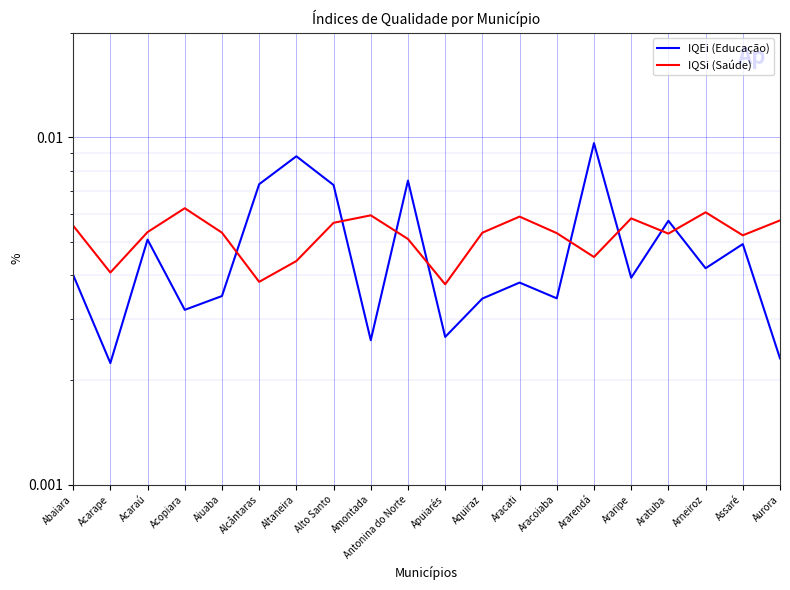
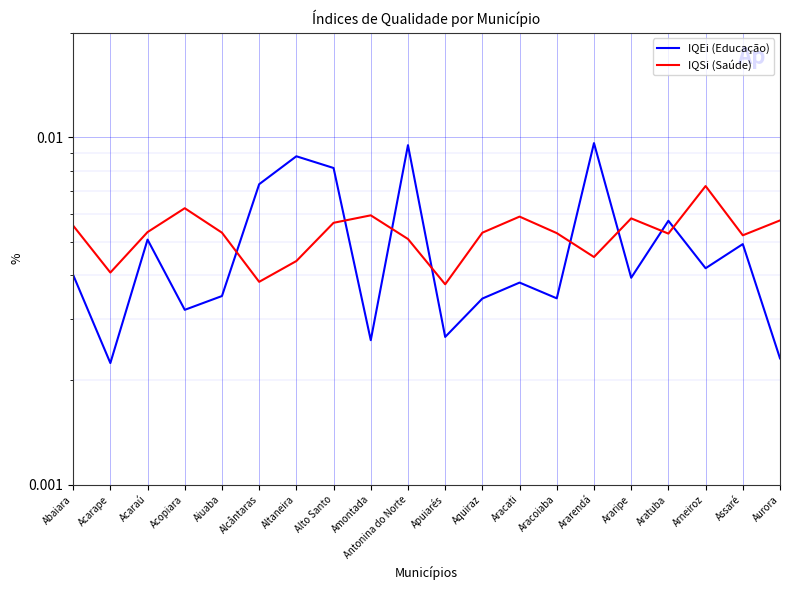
IQEi (Educação), Alto Santo: 0.0073 -> 0.0082
IQEi (Educação), Antonina do Norte: 0.0075 -> 0.0095
IQSi (Saúde), Arneiroz: 0.0061 -> 0.0072
